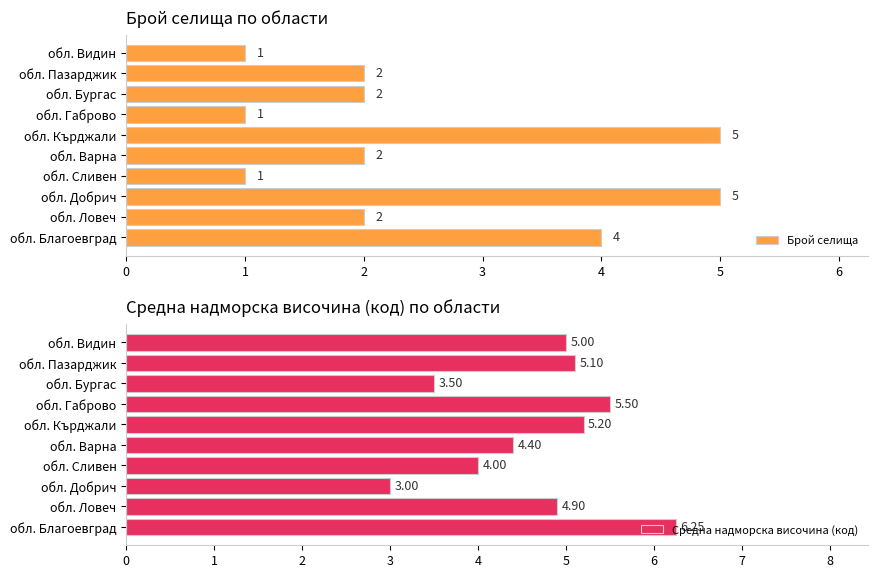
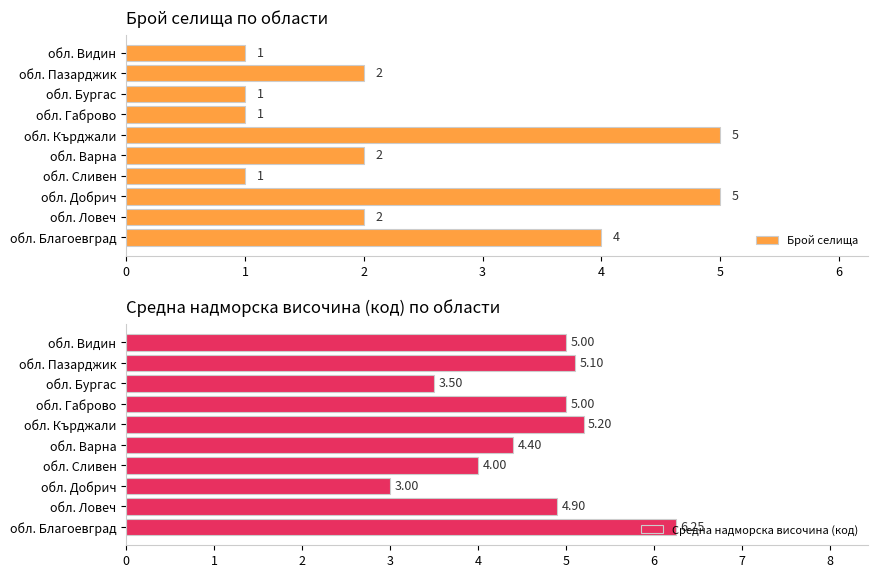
Брой селища по области, обл. Бургас: 2 -> 1
Средна надморска височина (код) по области, обл. Габрово: 5.50 -> 5.00
